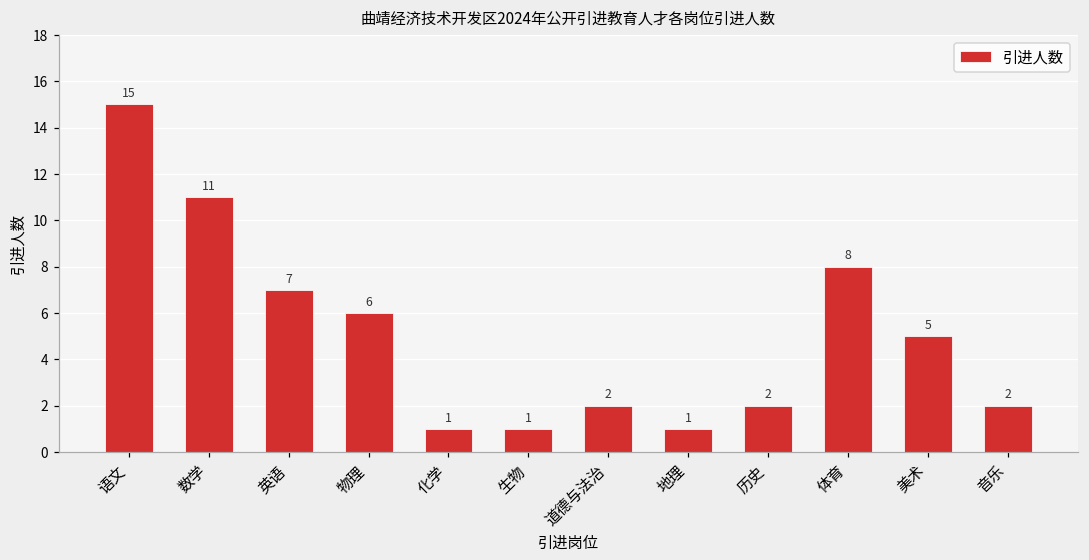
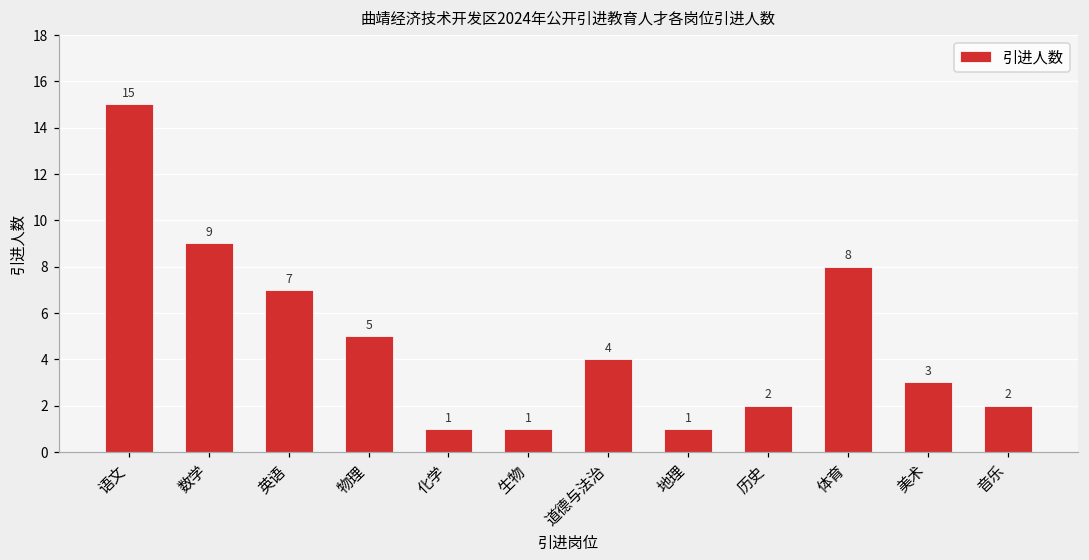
数学: 11 -> 9
物理: 6 -> 5
道德与法治: 2 -> 4
美术: 5 -> 3
